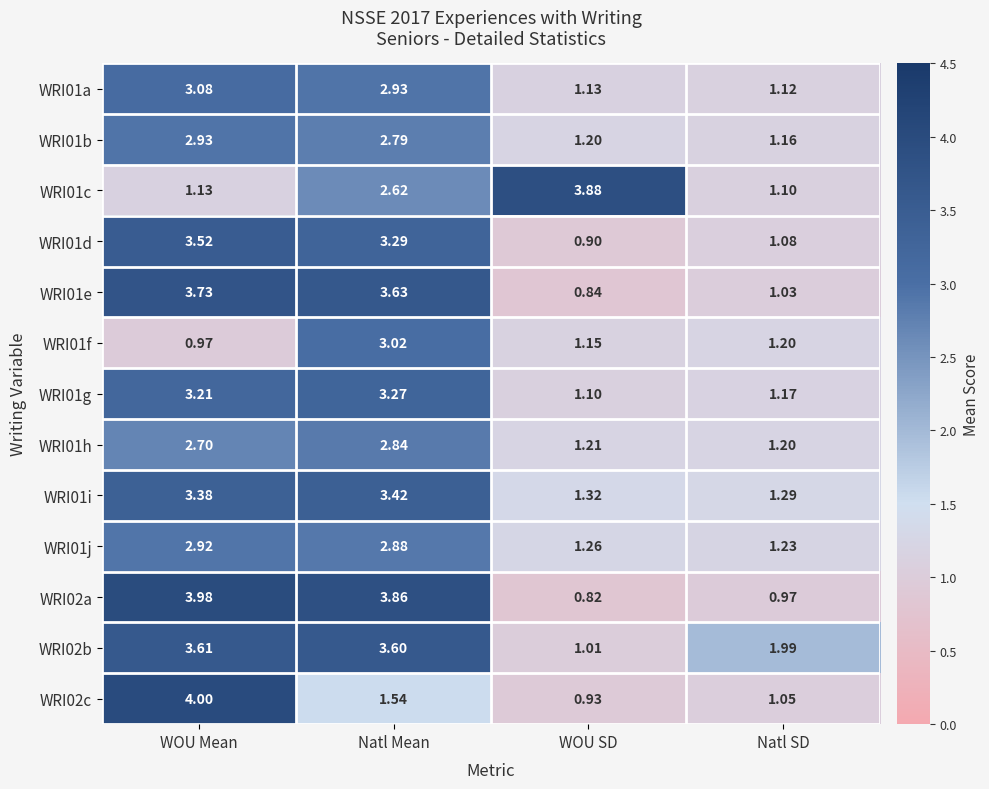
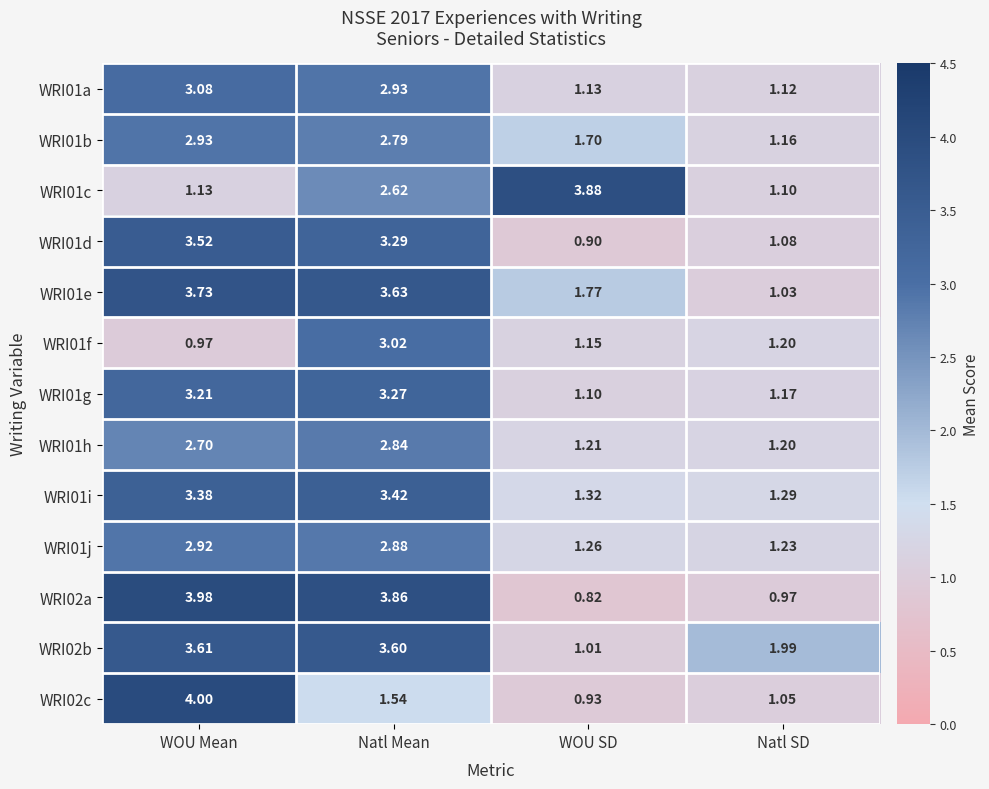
WRI01b, WOU SD: 1.20 -> 1.70
WRI01e, WOU SD: 0.84 -> 1.77
